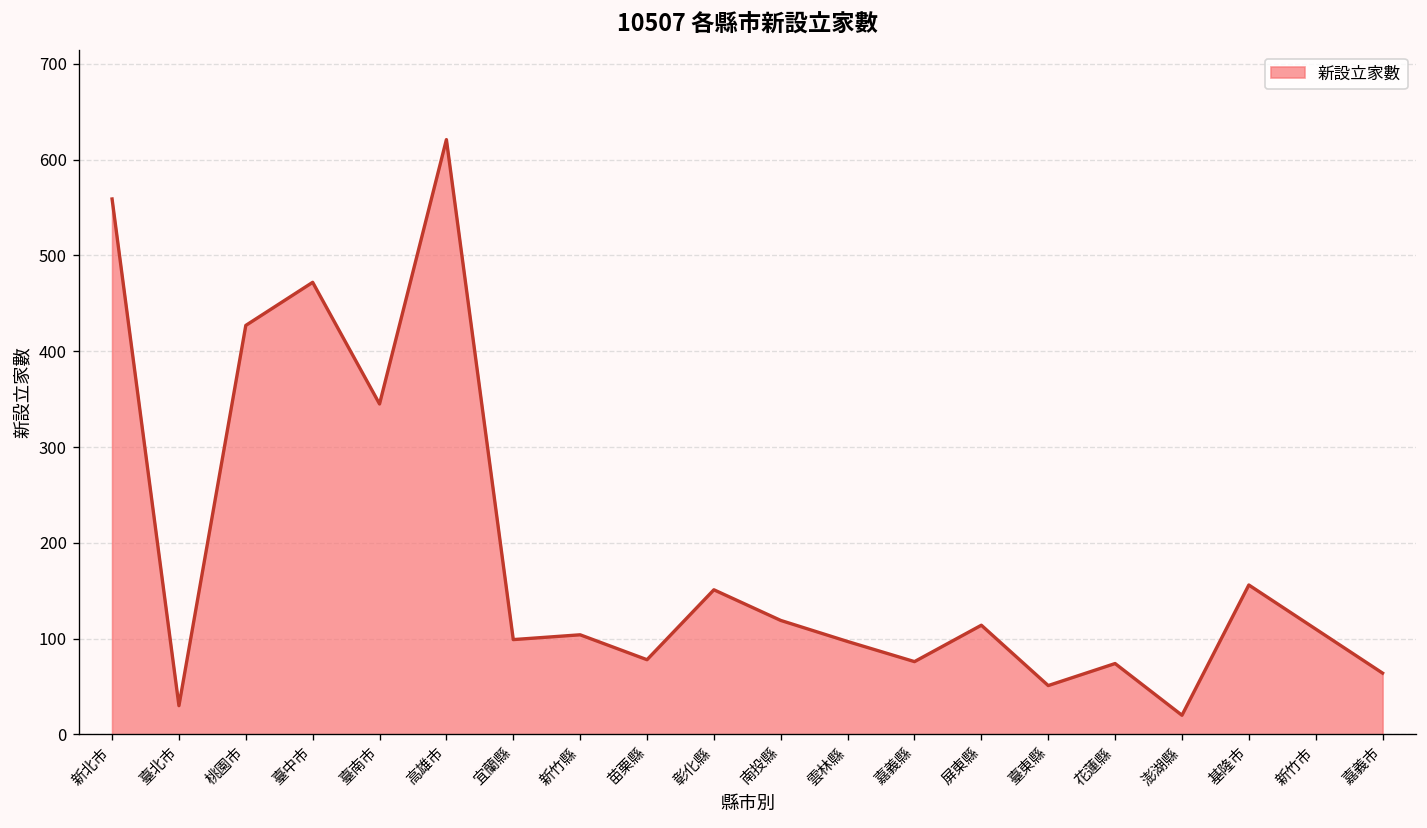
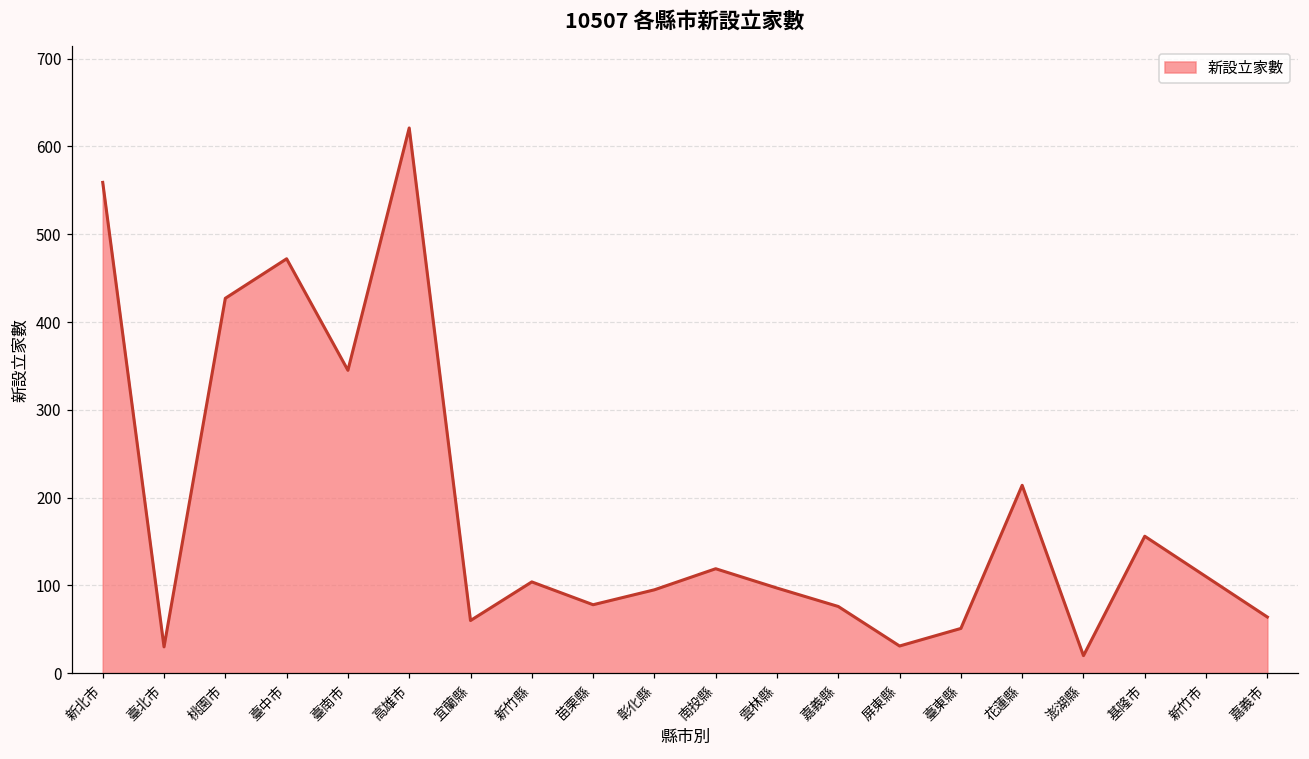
宜蘭縣: 100 -> 60
彰化縣: 150 -> 100
屏東縣: 110 -> 30
花蓮縣: 70 -> 210
